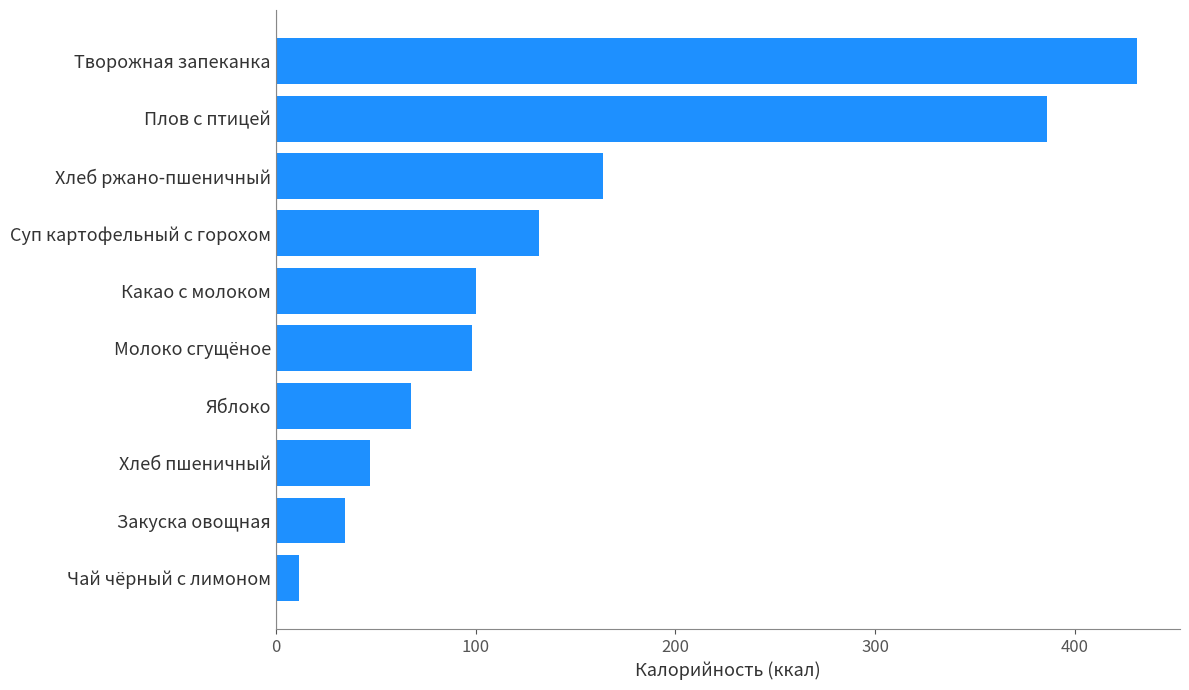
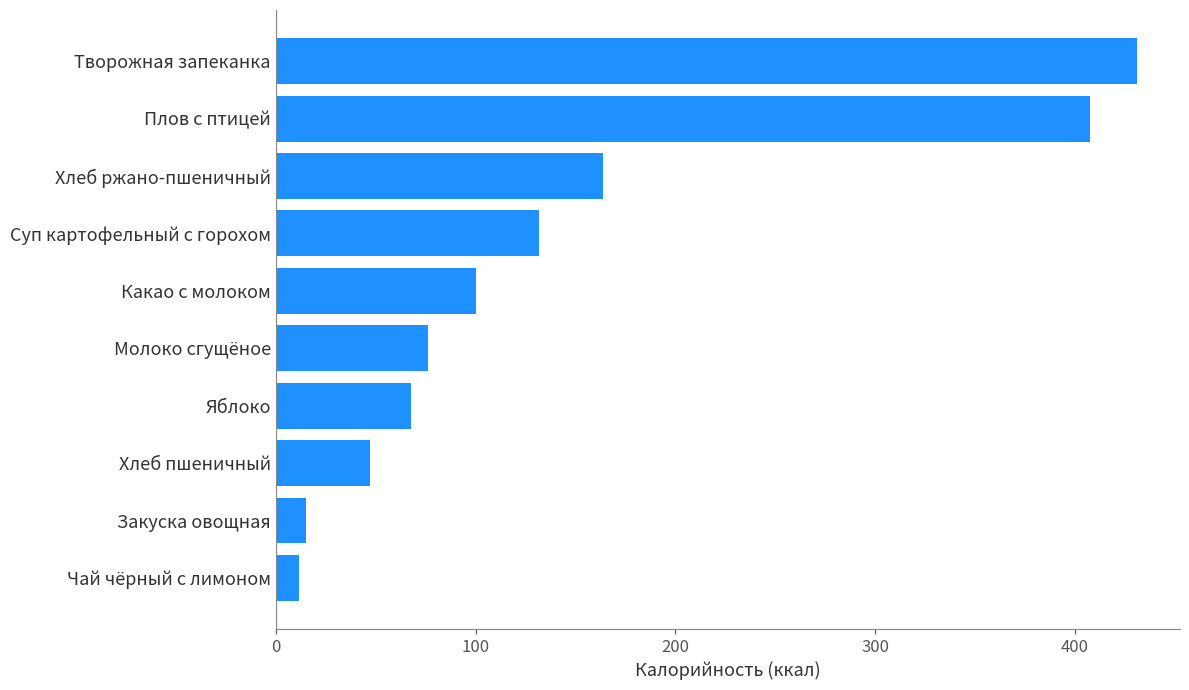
Плов с птицей: 386 -> 408
Молоко сгущёное: 98 -> 76
Закуска овощная: 34 -> 15
